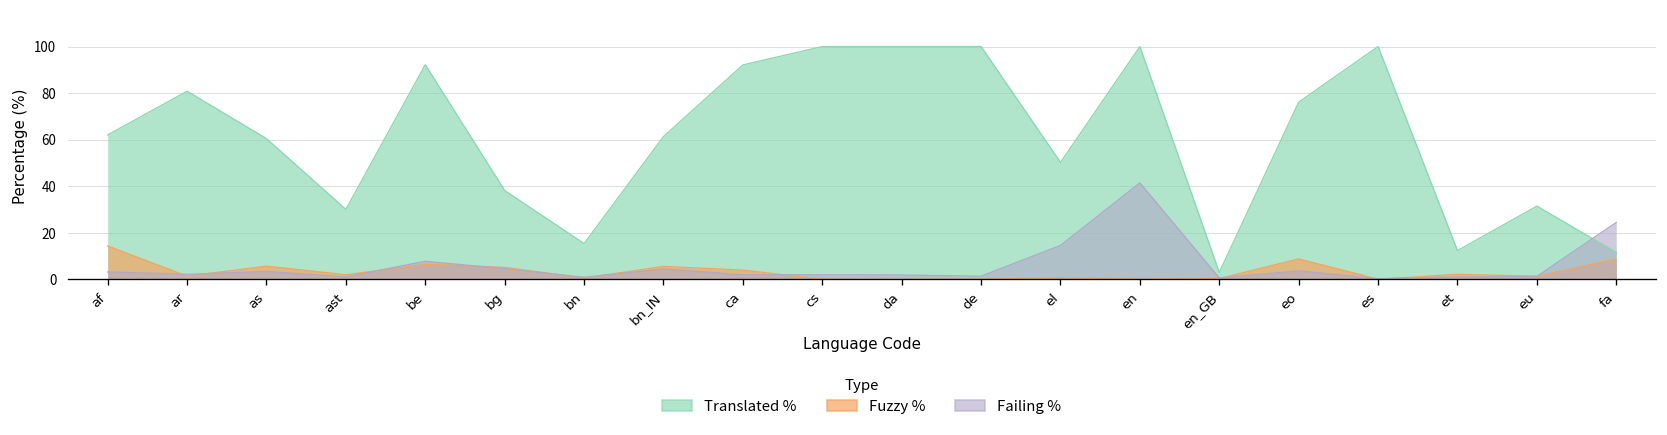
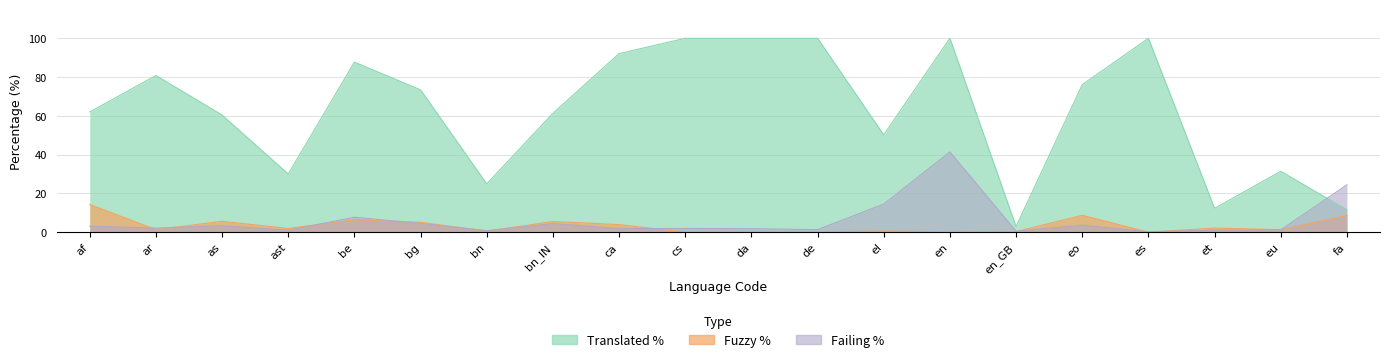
Translated %, be: 92 -> 88
Translated %, bg: 38 -> 73
Translated %, bn: 15 -> 25
